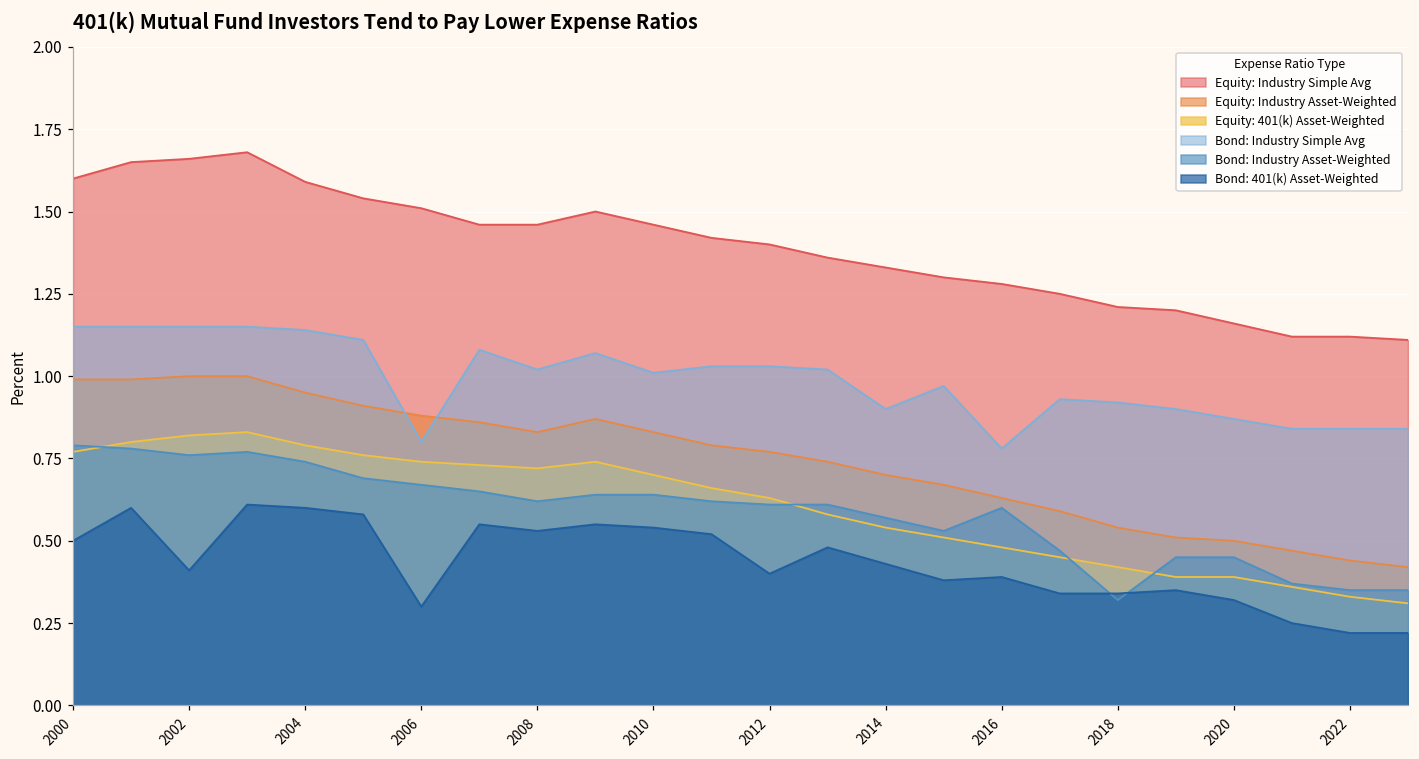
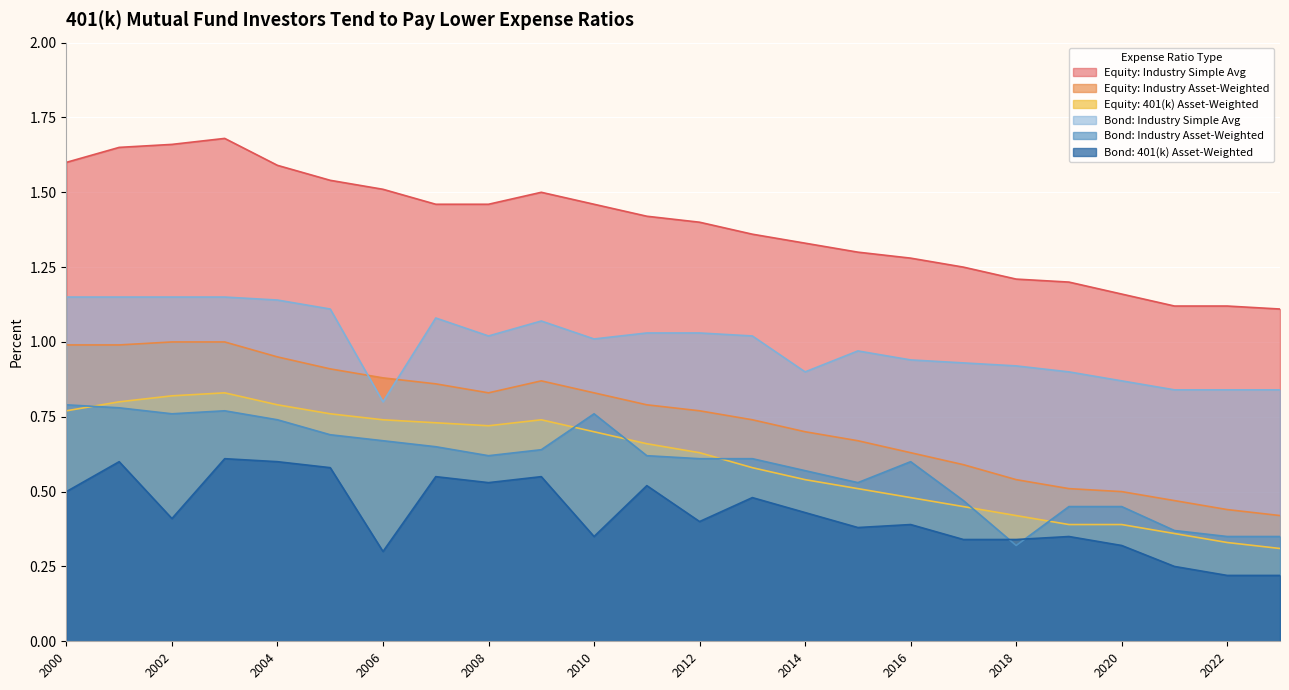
Bond: Industry Asset-Weighted, 2010: 0.64 -> 0.76
Bond: 401(k) Asset-Weighted, 2010: 0.54 -> 0.35
Bond: Industry Simple Avg, 2016: 0.78 -> 0.94
